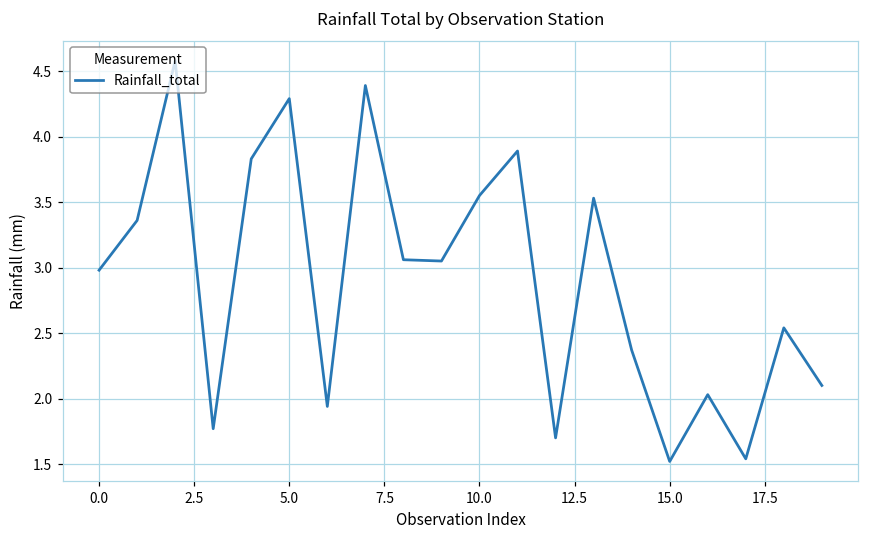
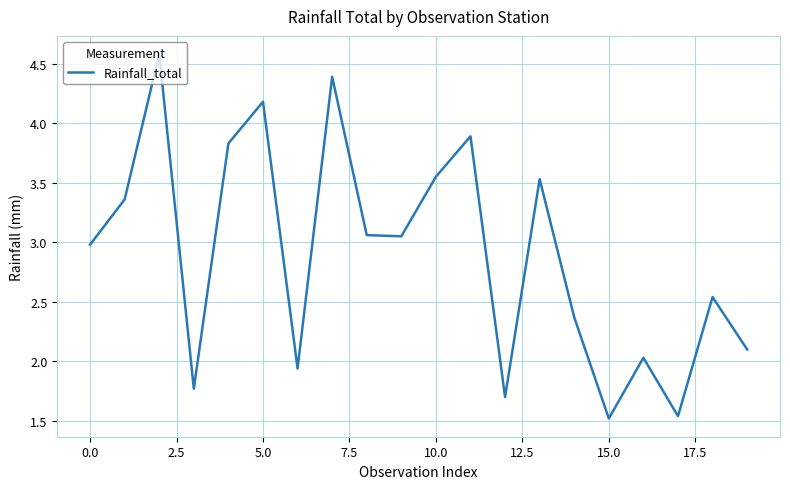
5.0: 4.29 -> 4.18
